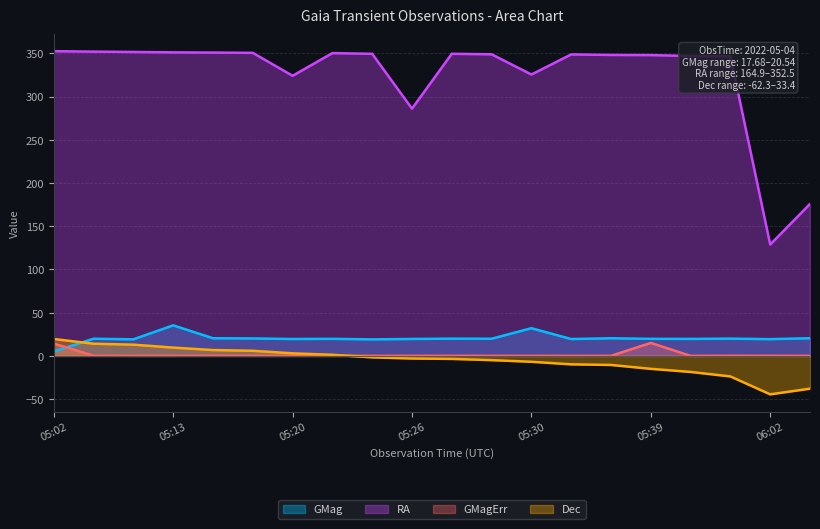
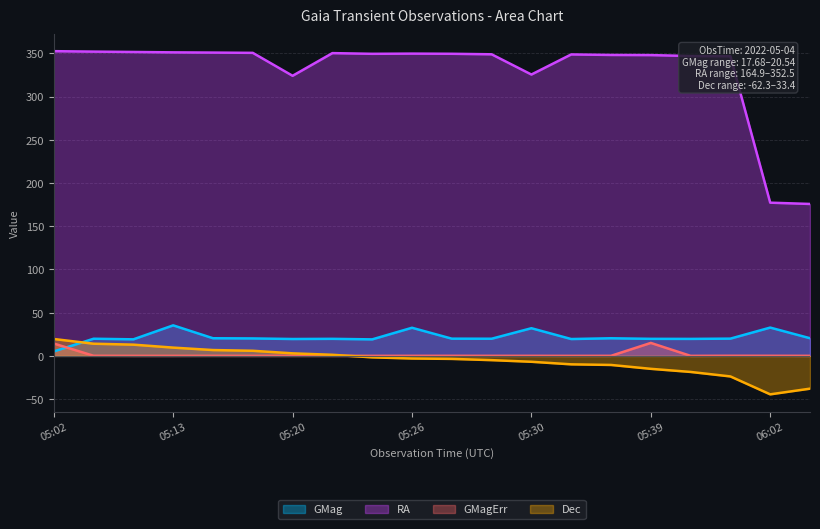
GMag, 05:26: 20 -> 30
RA, 05:26: 290 -> 350
GMag, 06:02: 20 -> 30
RA, 06:02: 130 -> 180
